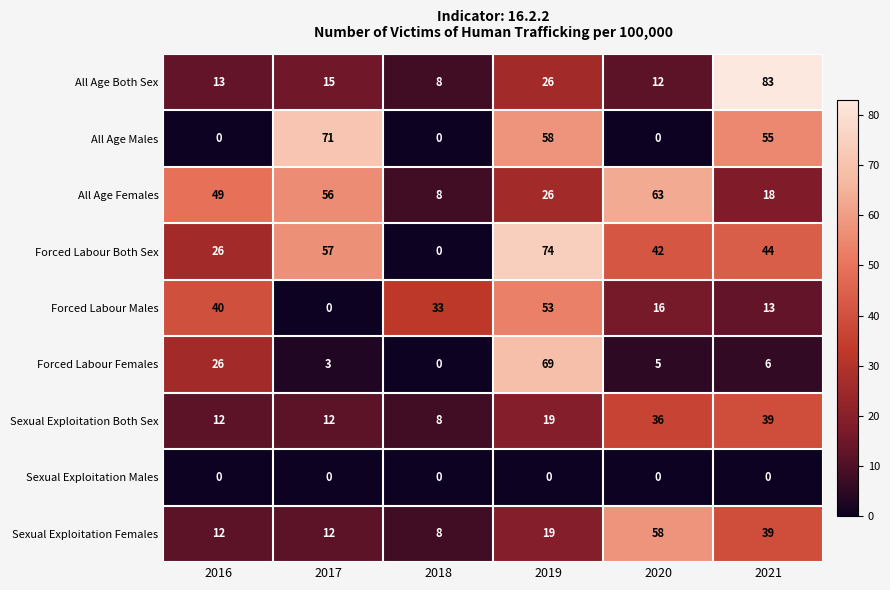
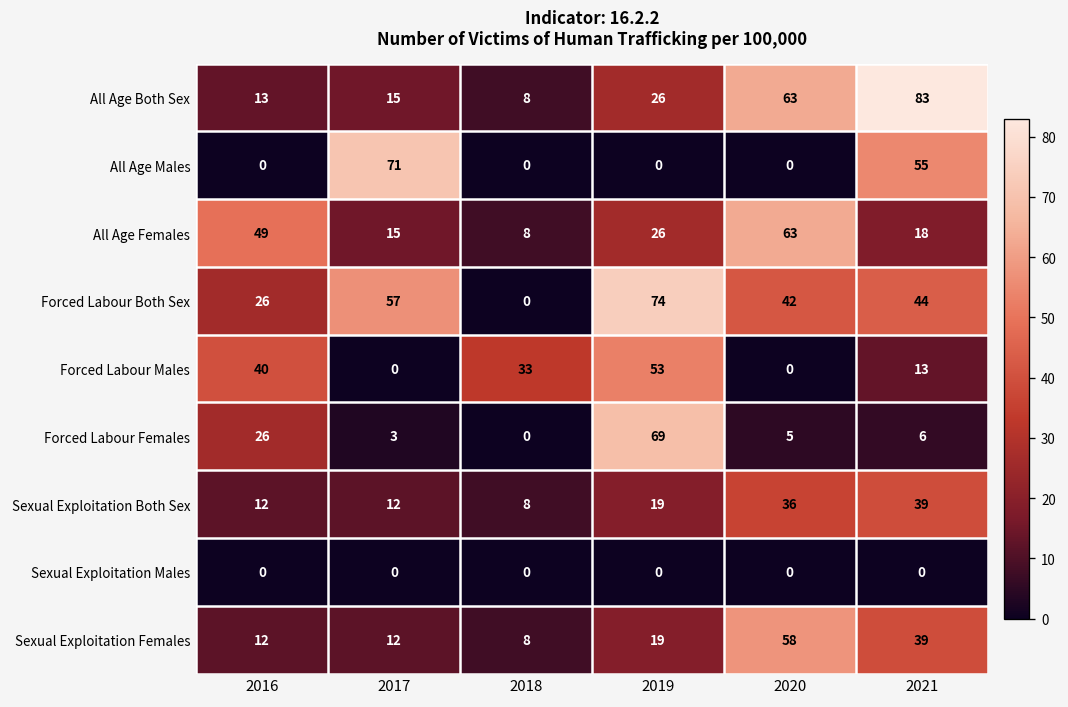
All Age Both Sex, 2020: 12 -> 63
All Age Males, 2019: 58 -> 0
All Age Females, 2017: 56 -> 15
Forced Labour Males, 2020: 16 -> 0
